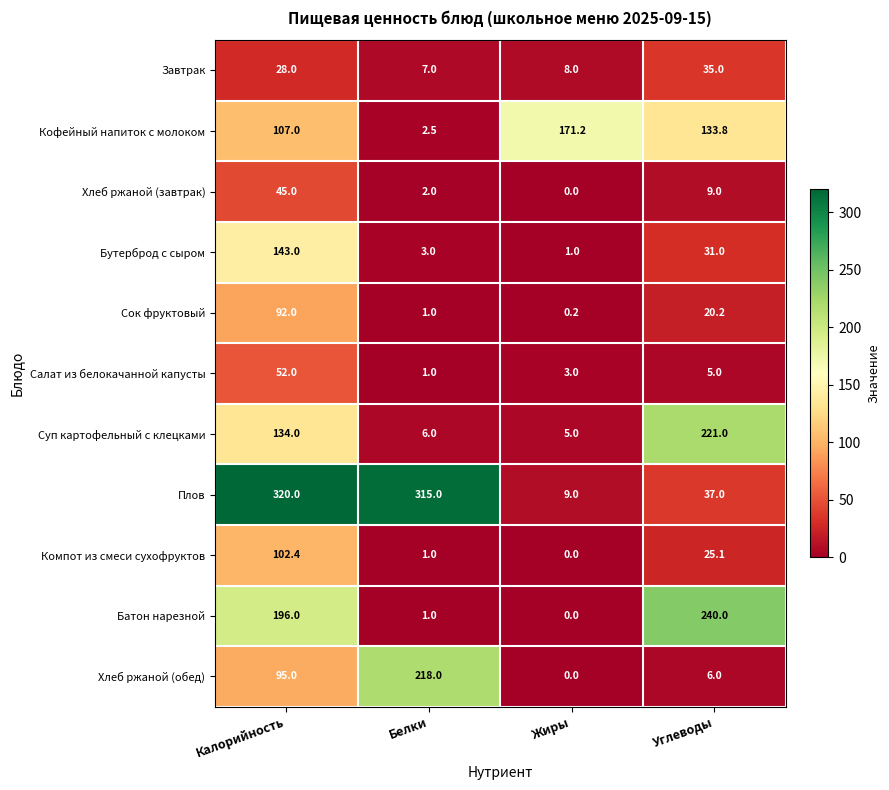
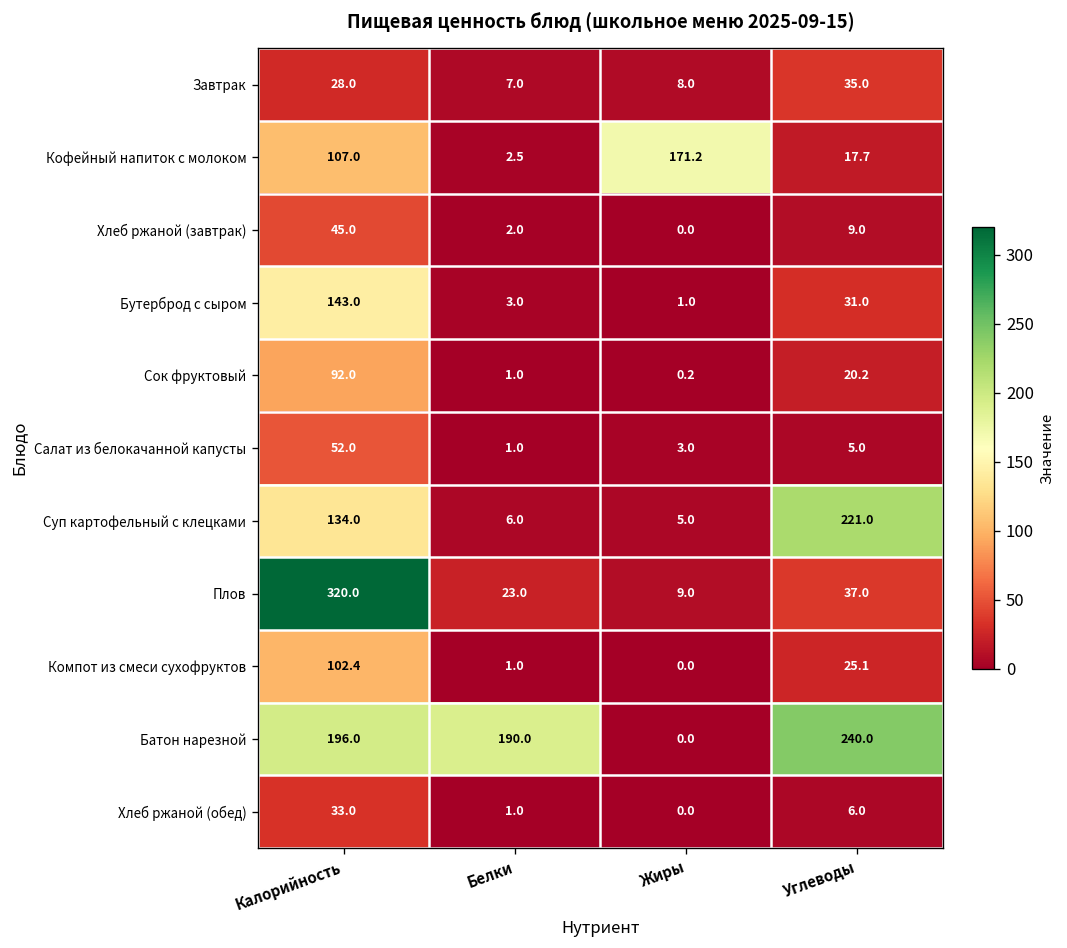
Кофейный напиток с молоком, Углеводы: 133.8 -> 17.7
Плов, Белки: 315.0 -> 23.0
Батон нарезной, Белки: 1.0 -> 190.0
Хлеб ржаной (обед), Калорийность: 95.0 -> 33.0
Хлеб ржаной (обед), Белки: 218.0 -> 1.0
